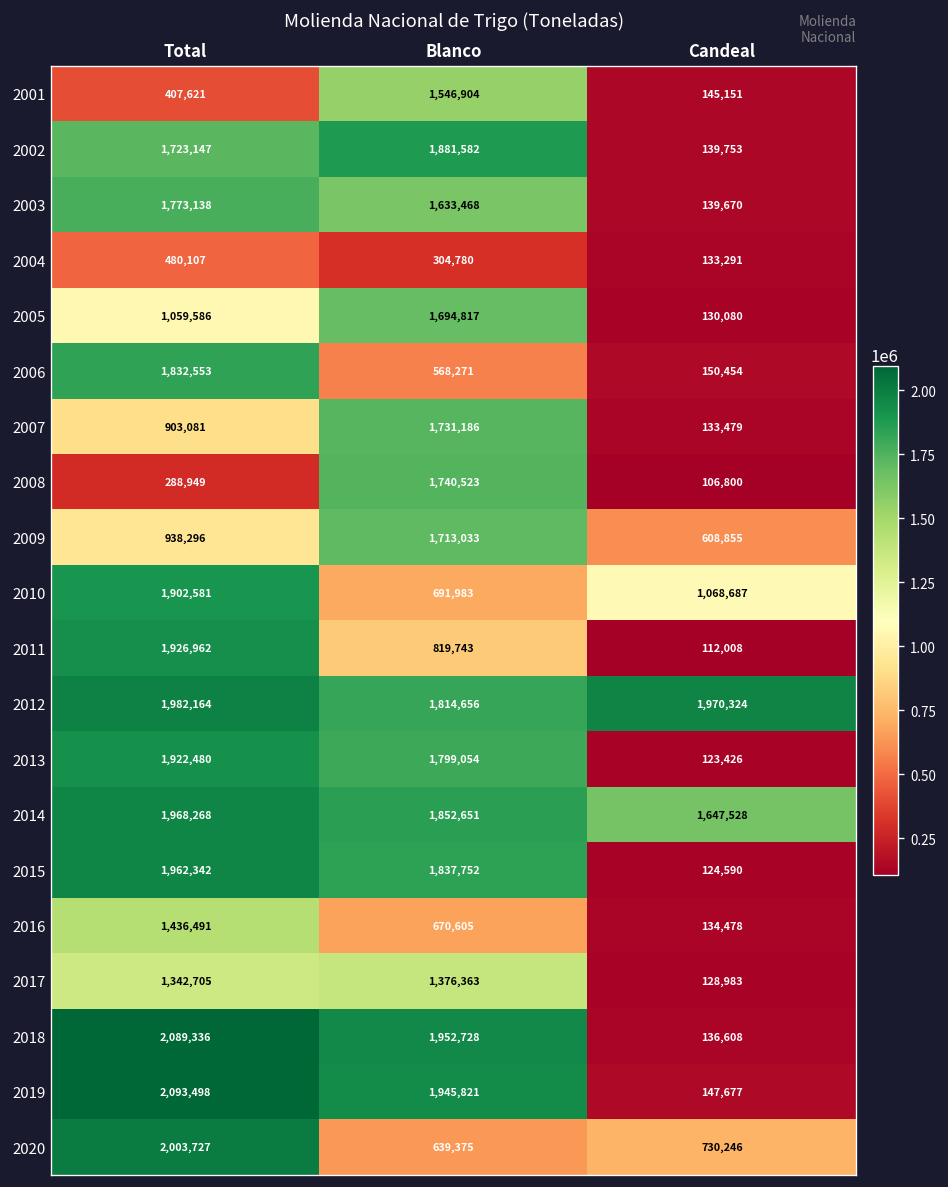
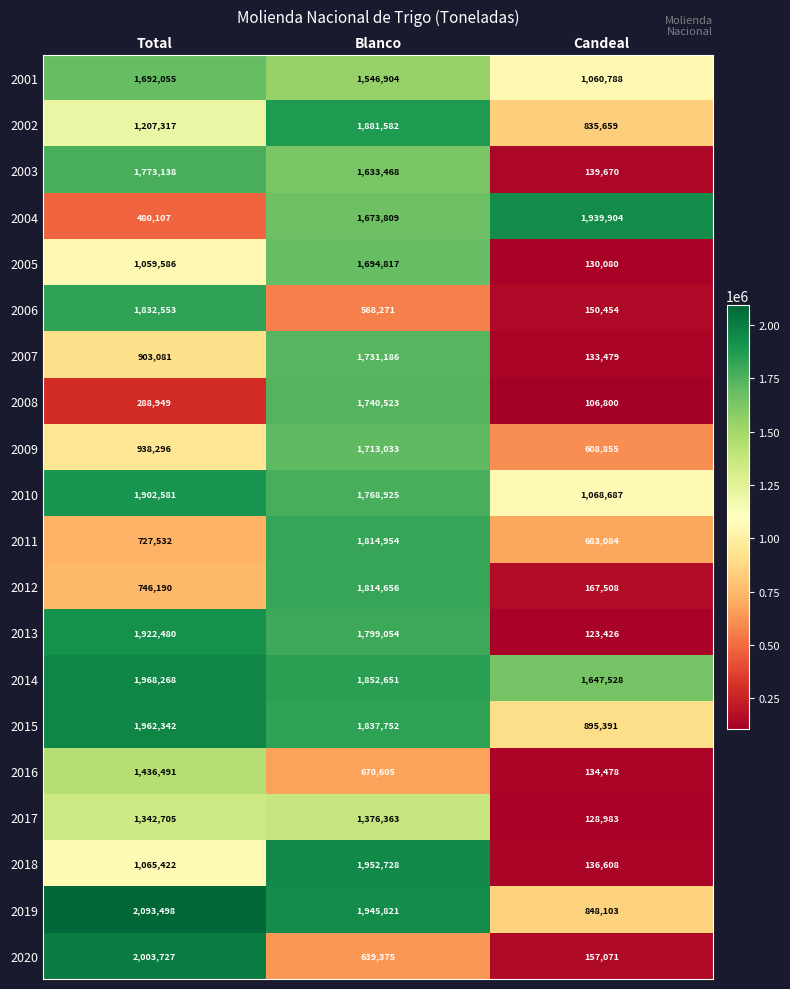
2001, Total: 407,621 -> 1,692,055
2001, Candeal: 145,151 -> 1,060,788
2002, Total: 1,723,147 -> 1,207,317
2002, Candeal: 139,753 -> 835,659
2004, Blanco: 304,780 -> 1,673,809
2004, Candeal: 133,291 -> 1,939,904
2010, Blanco: 691,983 -> 1,768,925
2011, Total: 1,926,962 -> 727,532
2011, Blanco: 819,743 -> 1,814,954
2011, Candeal: 112,008 -> 683,084
2012, Total: 1,982,164 -> 746,190
2012, Candeal: 1,970,324 -> 167,508
2015, Candeal: 124,590 -> 895,391
2018, Total: 2,089,336 -> 1,065,422
2019, Candeal: 147,677 -> 848,103
2020, Candeal: 730,246 -> 157,071
